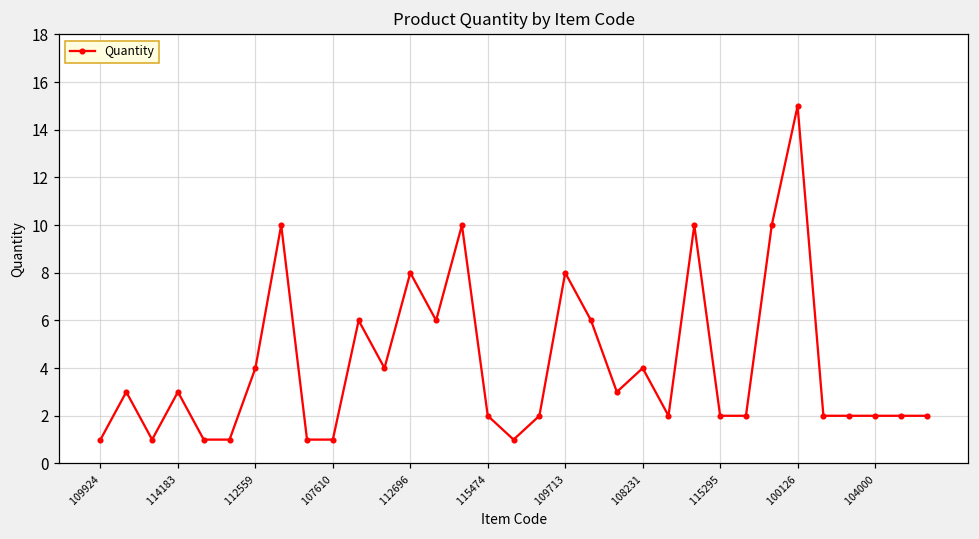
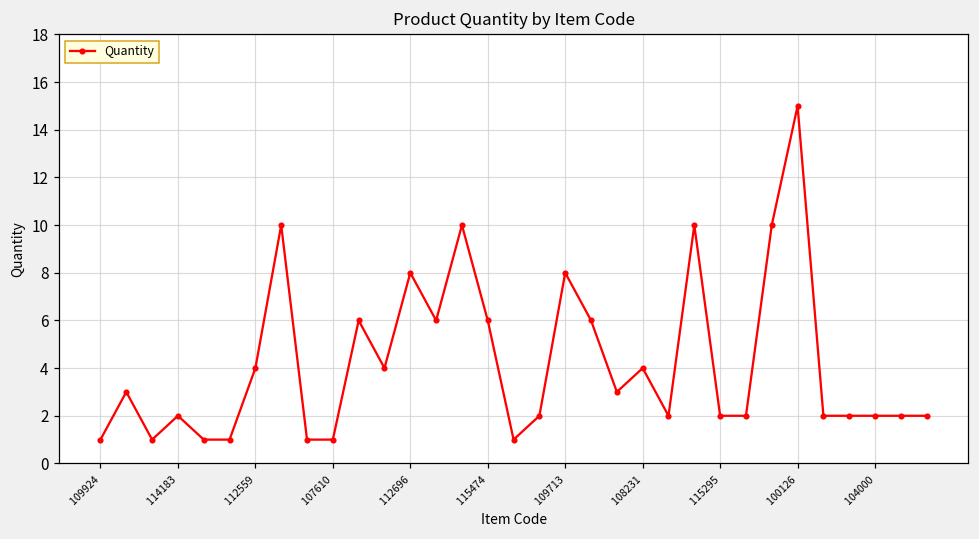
114183: 3 -> 2
115474: 2 -> 6
